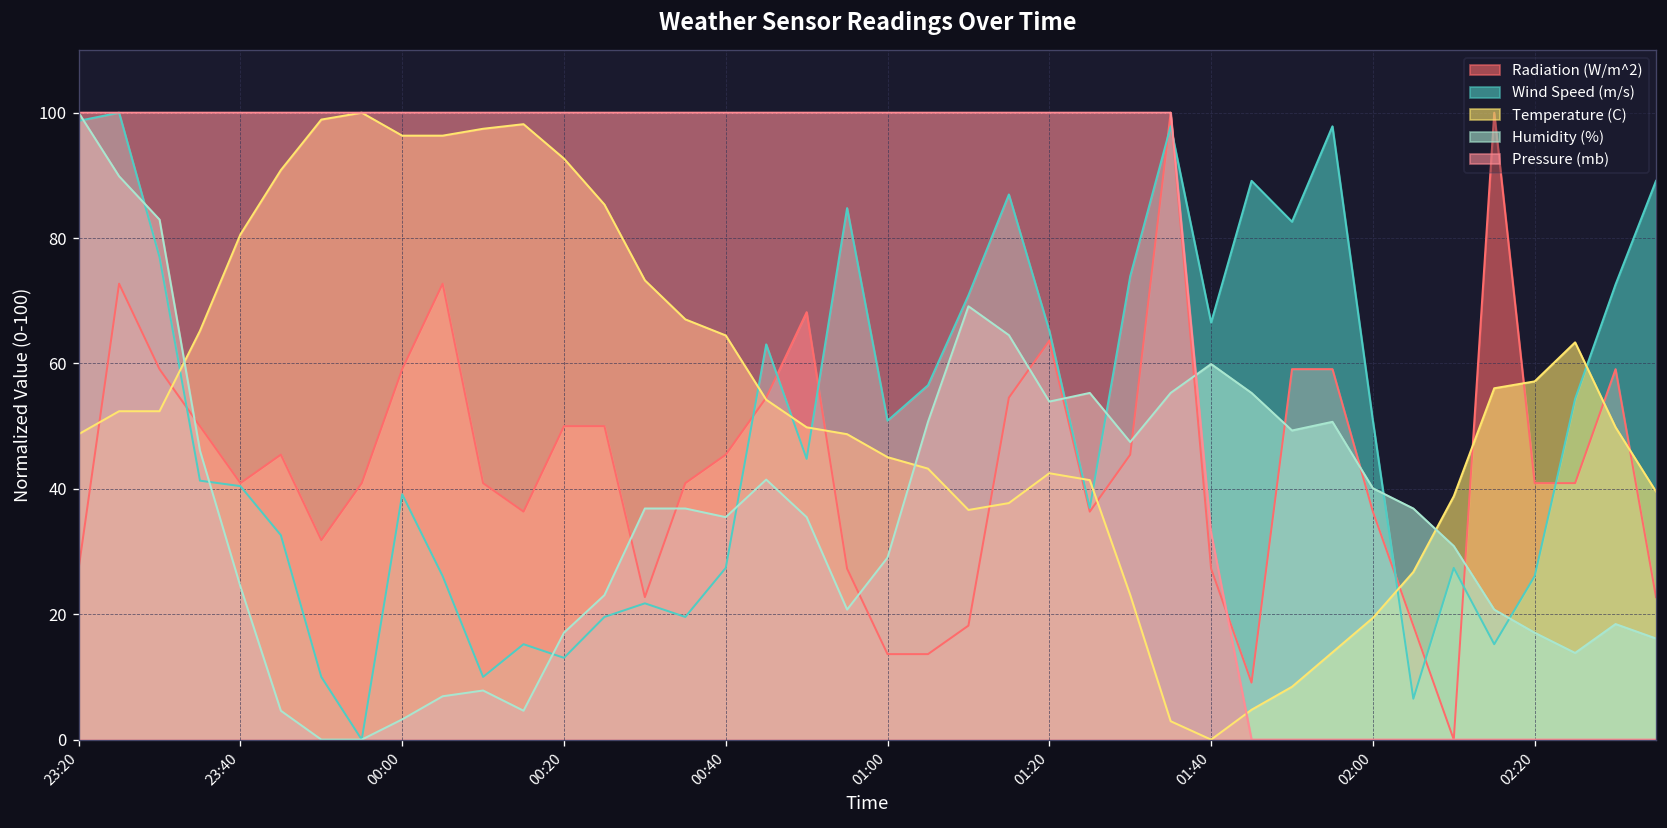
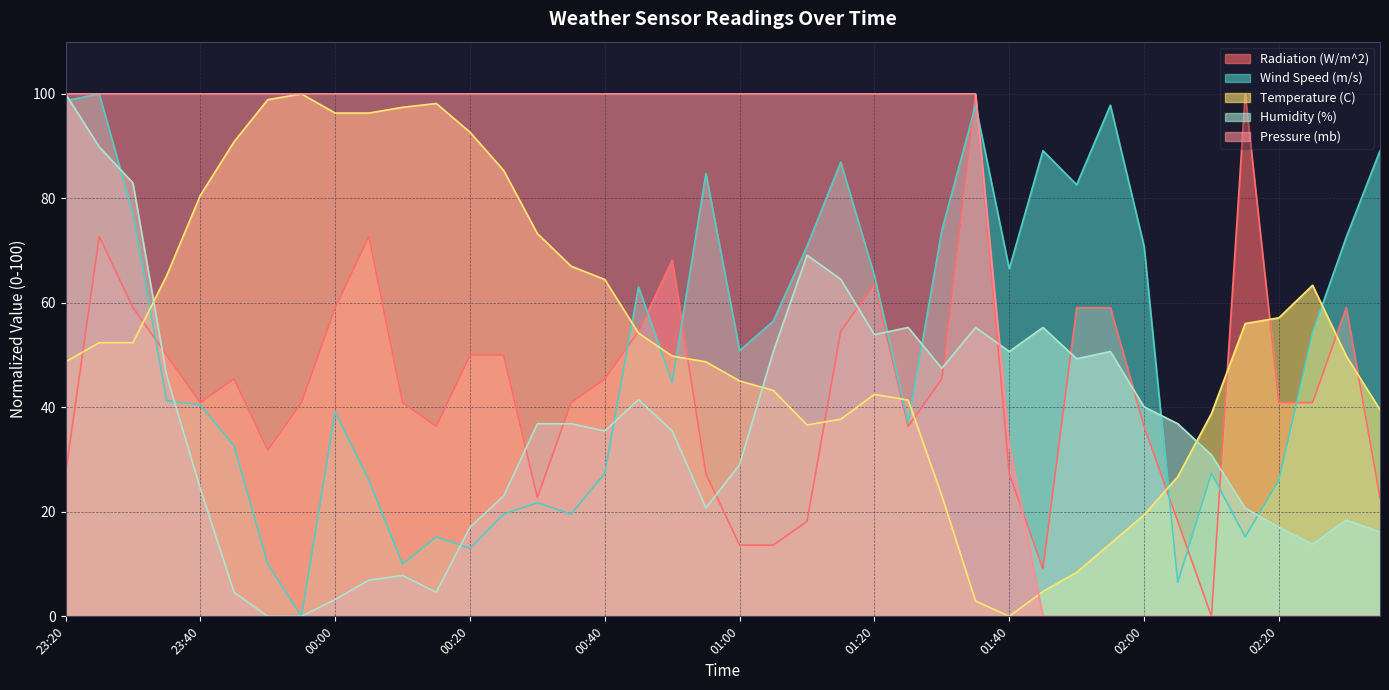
Humidity (%), 01:40: 60 -> 51
Wind Speed (m/s), 02:00: 51 -> 71
